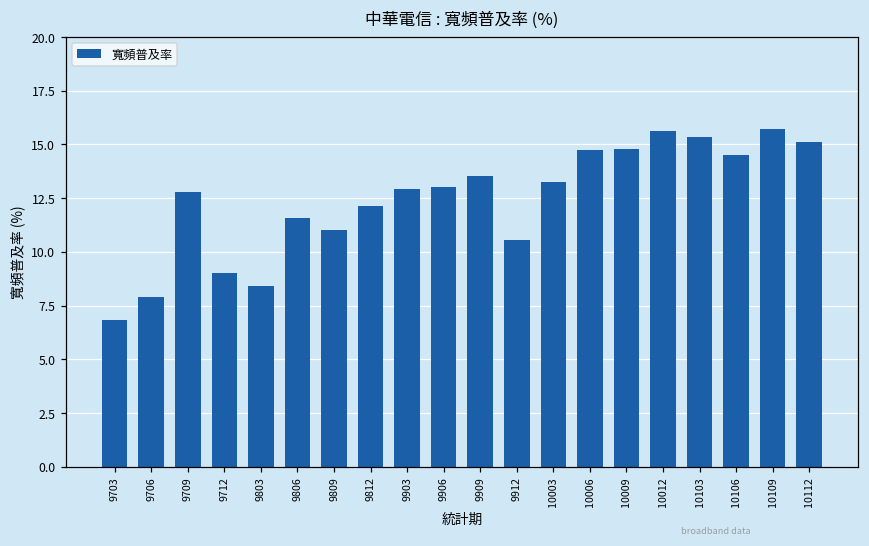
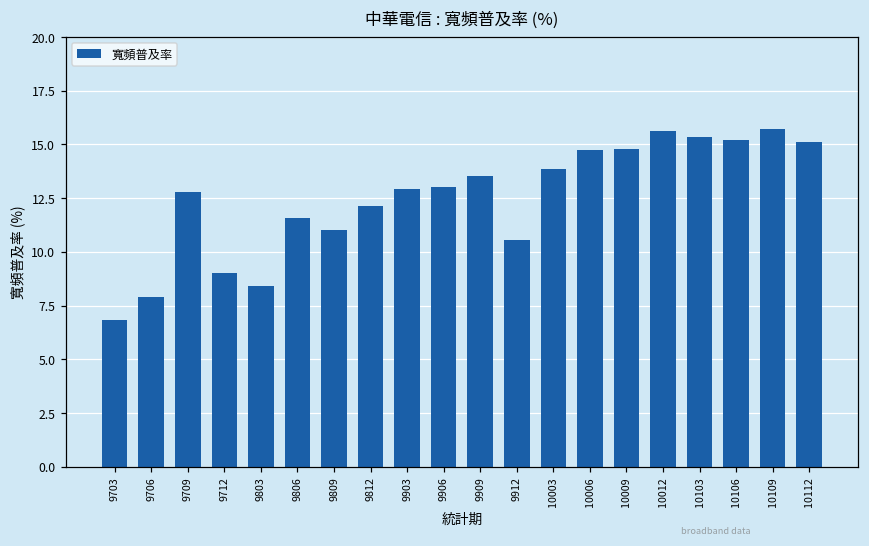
10003: 13.2 -> 13.8
10106: 14.5 -> 15.2
